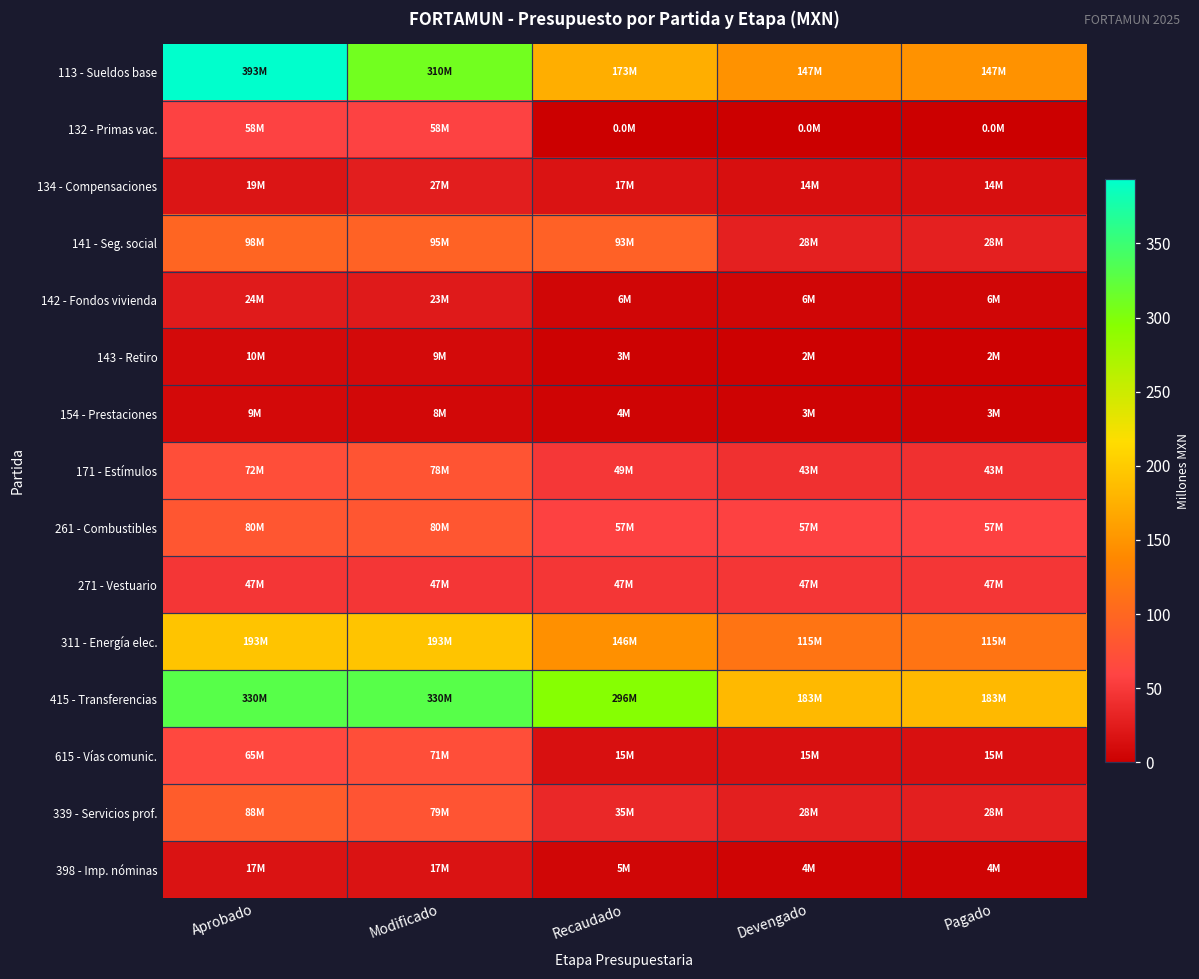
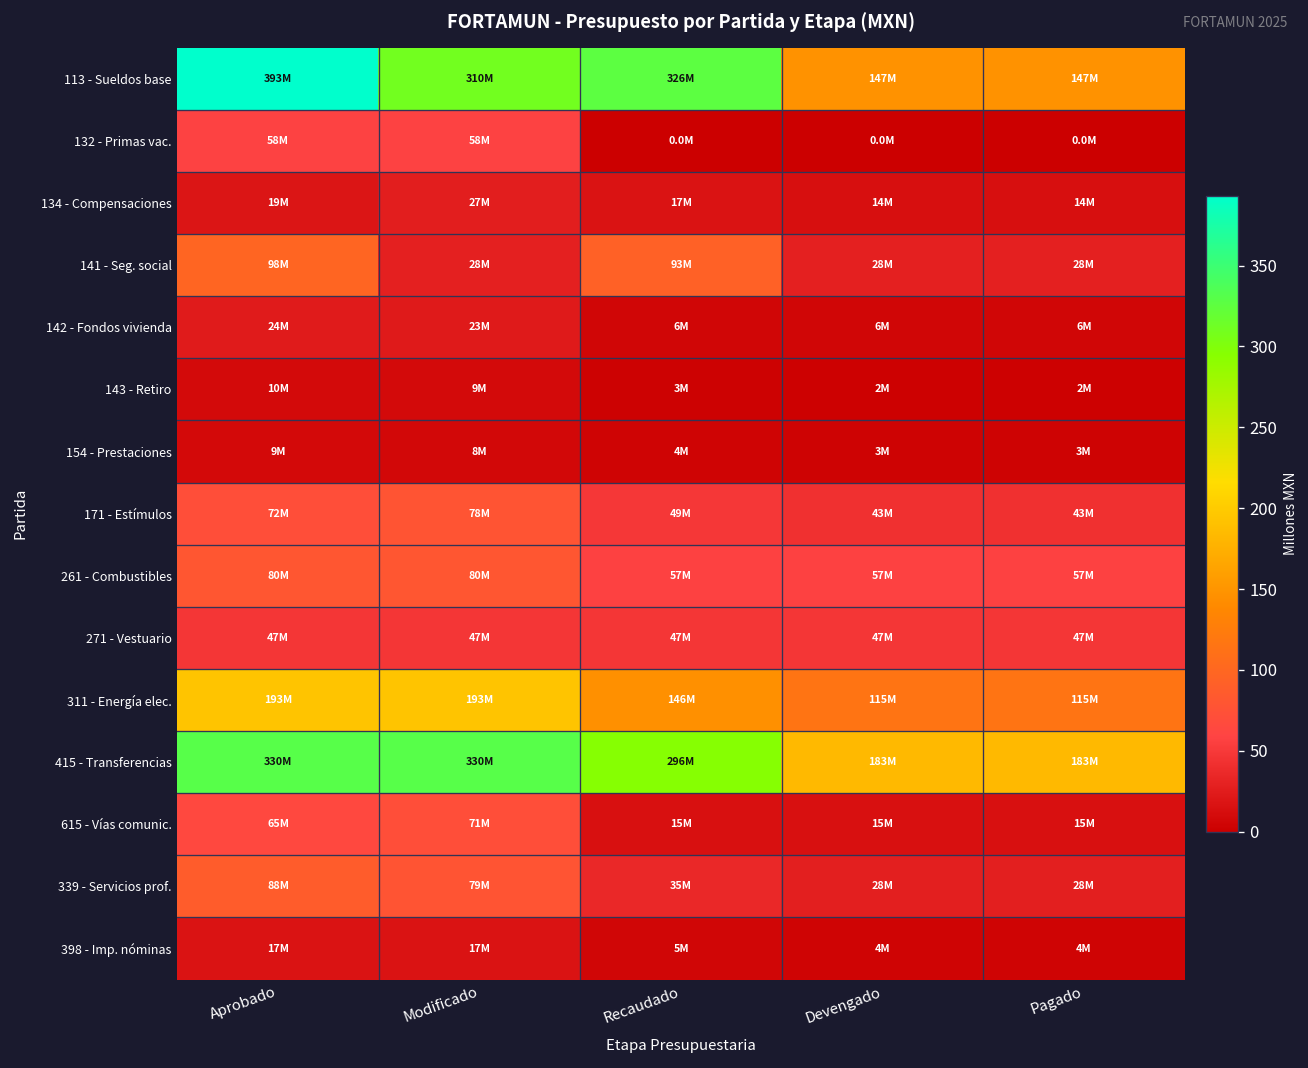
113 - Sueldos base, Recaudado: 173M -> 326M
141 - Seg. social, Modificado: 95M -> 28M
